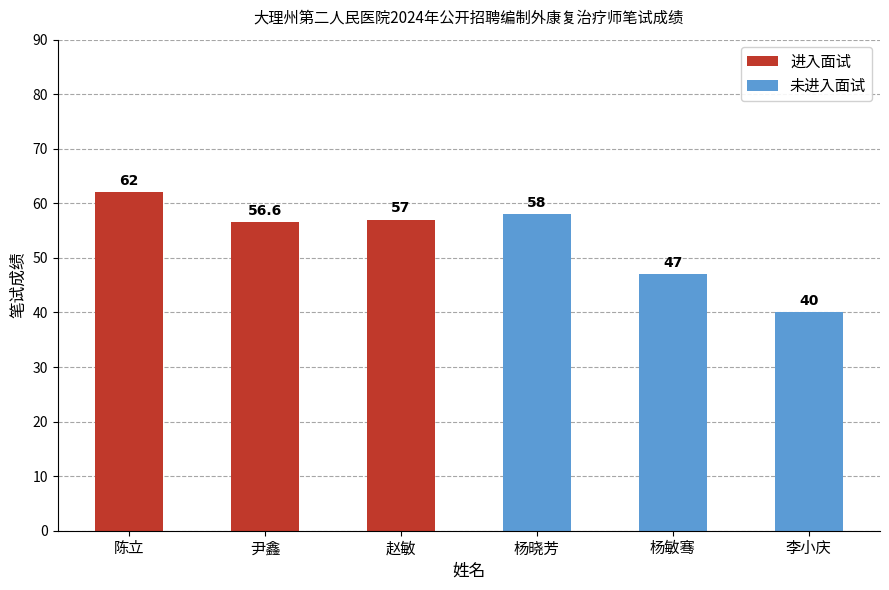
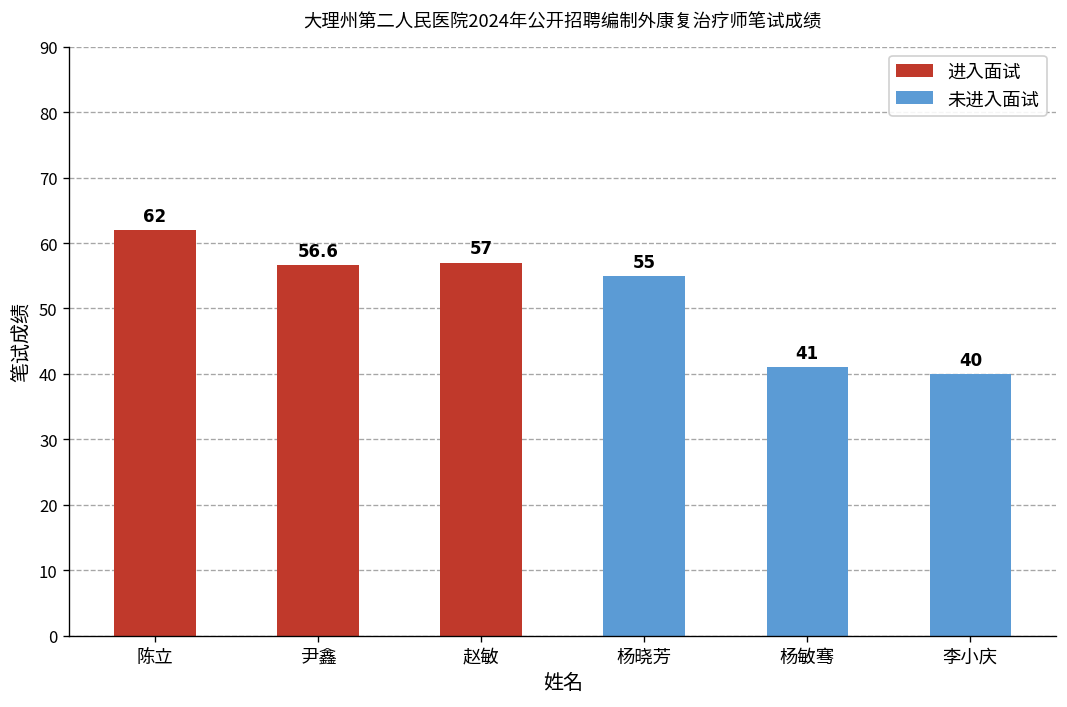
未进入面试, 杨晓芳: 58 -> 55
未进入面试, 杨敏骞: 47 -> 41
